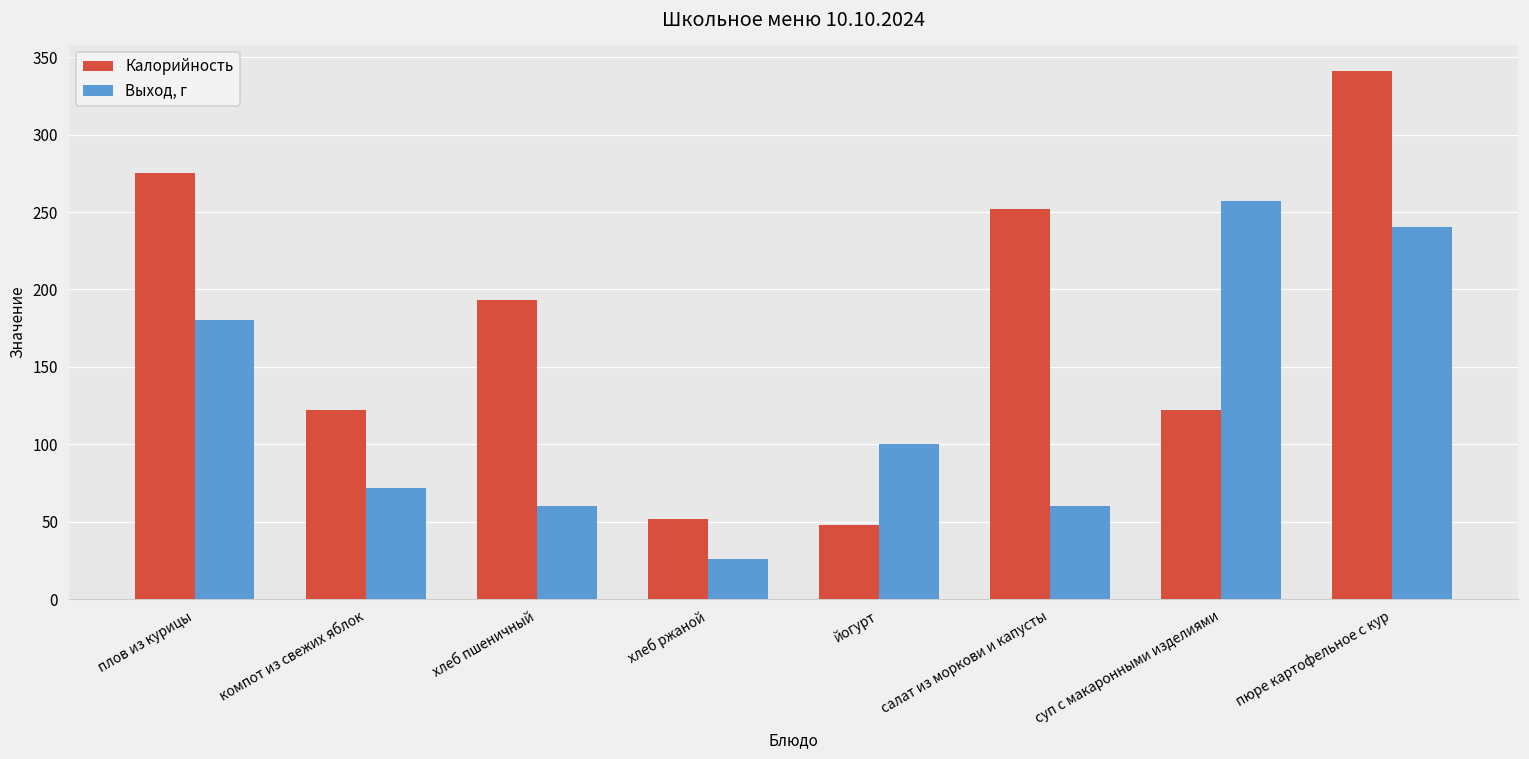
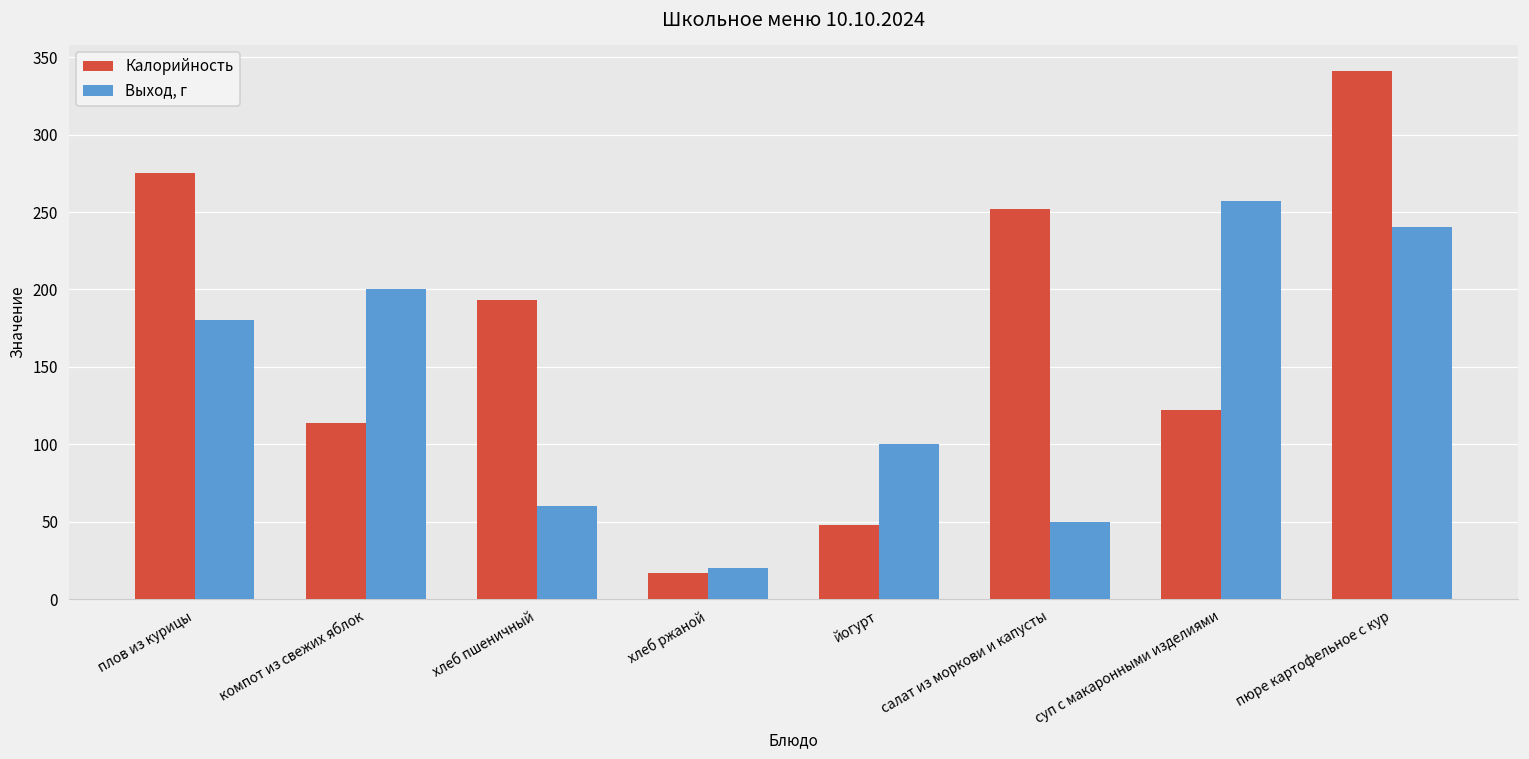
Калорийность, компот из свежих яблок: 122 -> 114
Выход, г, компот из свежих яблок: 72 -> 200
Калорийность, хлеб ржаной: 52 -> 17
Выход, г, хлеб ржаной: 26 -> 20
Выход, г, салат из моркови и капусты: 60 -> 50
